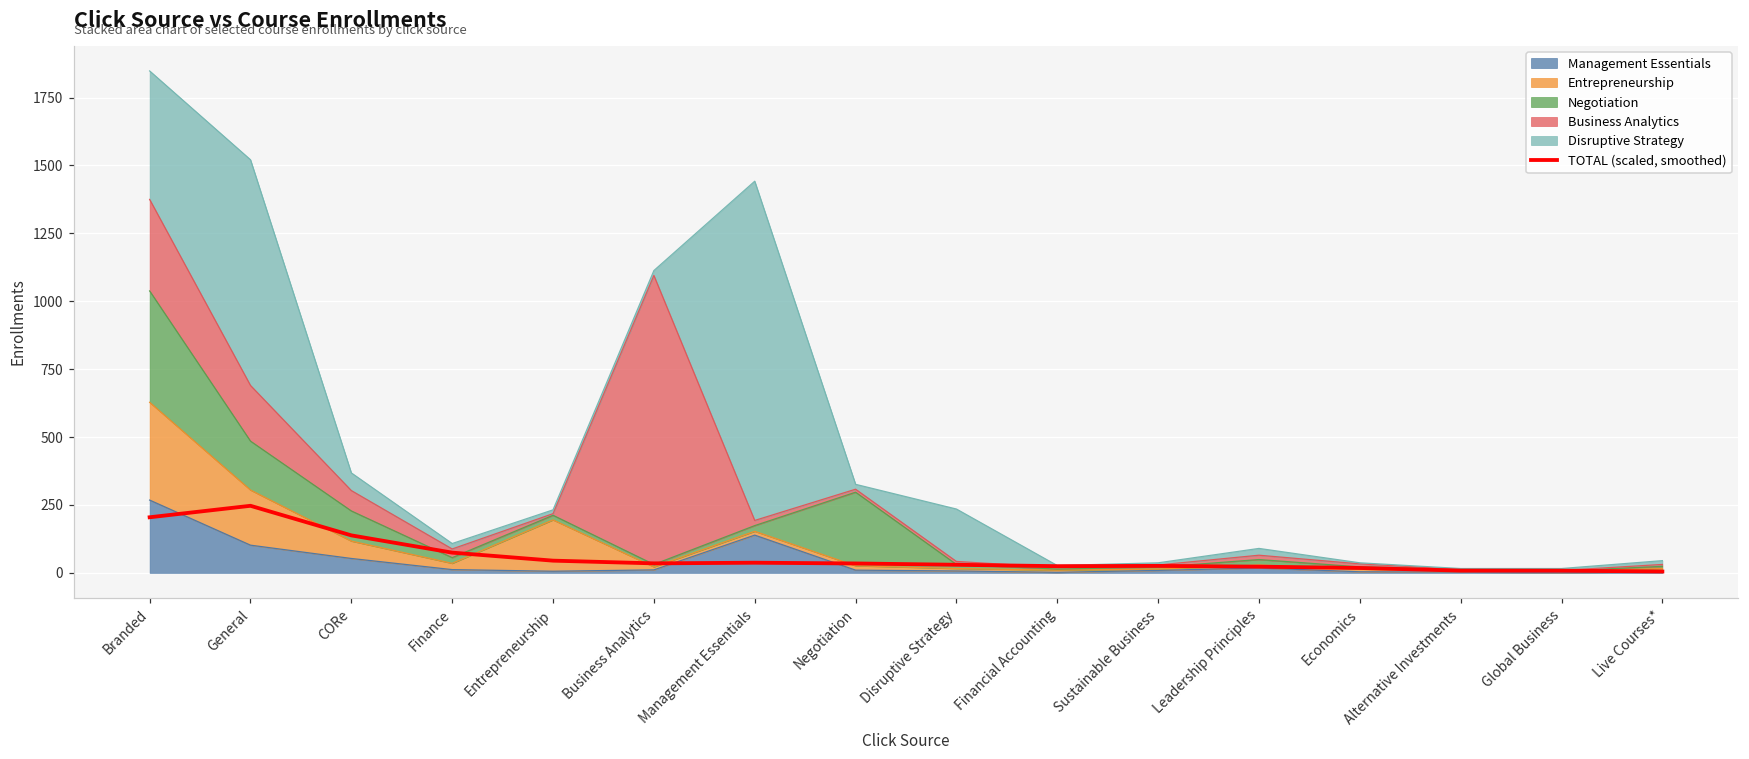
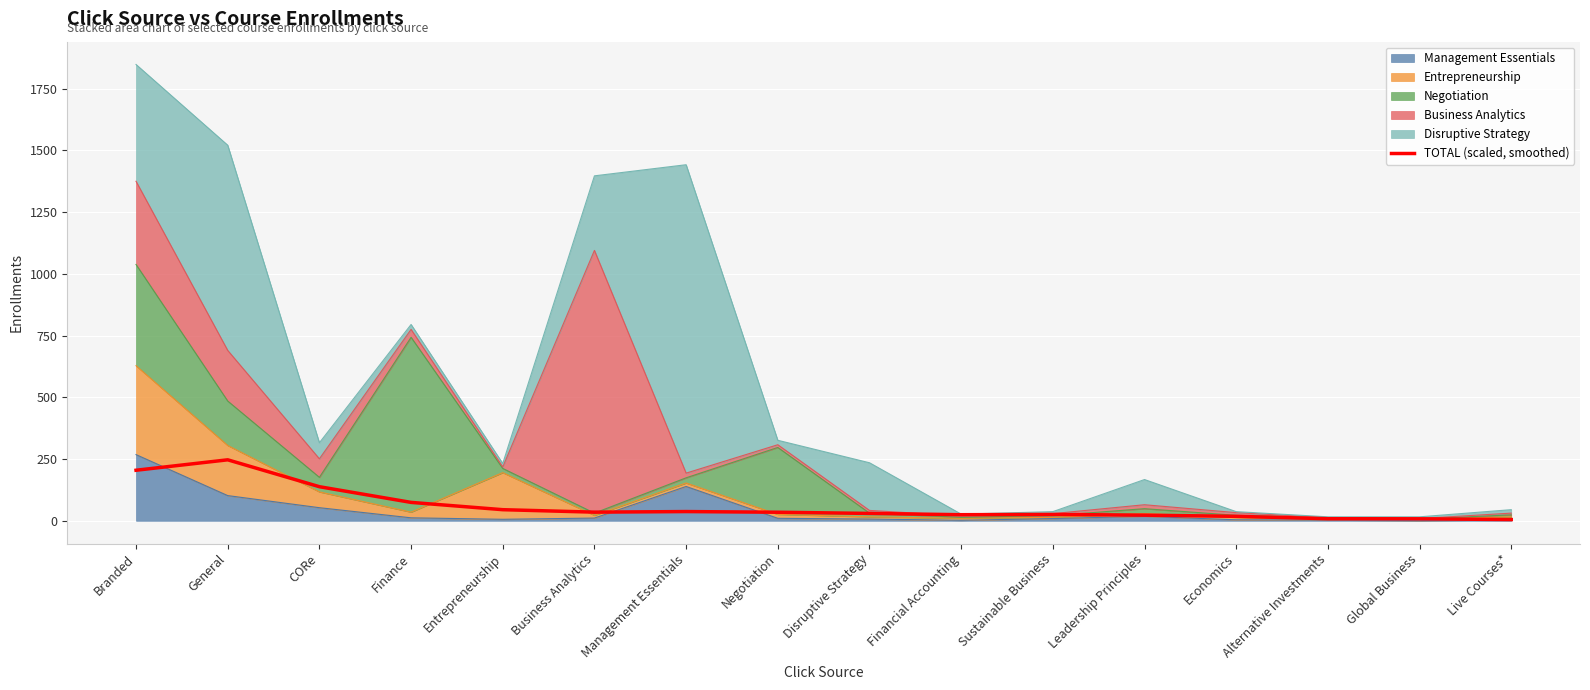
Negotiation, CORe: 110 -> 60
Negotiation, Finance: 20 -> 710
Disruptive Strategy, Business Analytics: 20 -> 300
Disruptive Strategy, Leadership Principles: 30 -> 100
